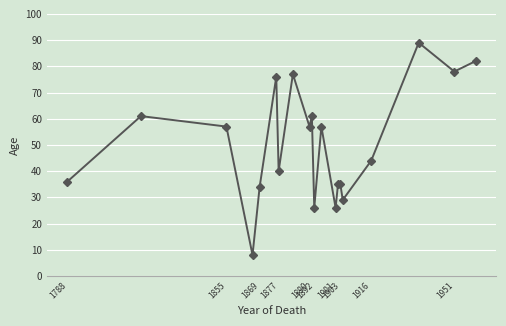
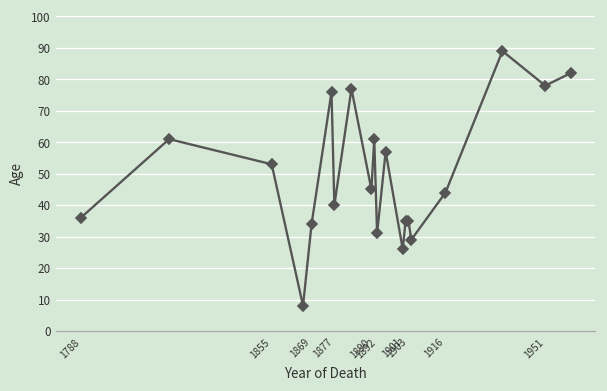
1855: 57 -> 53
1890: 57 -> 45
1892: 26 -> 31
